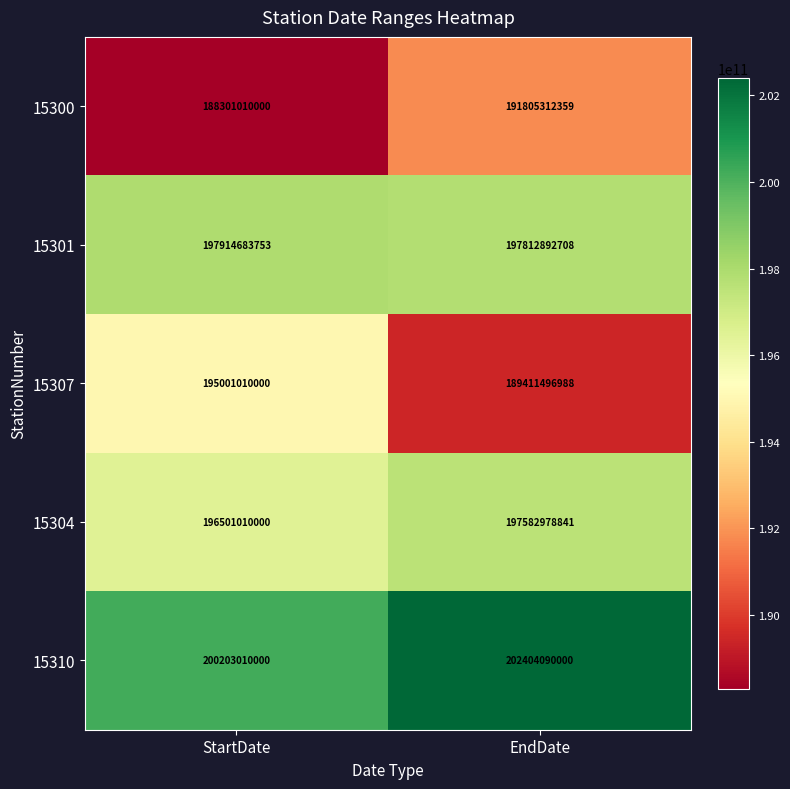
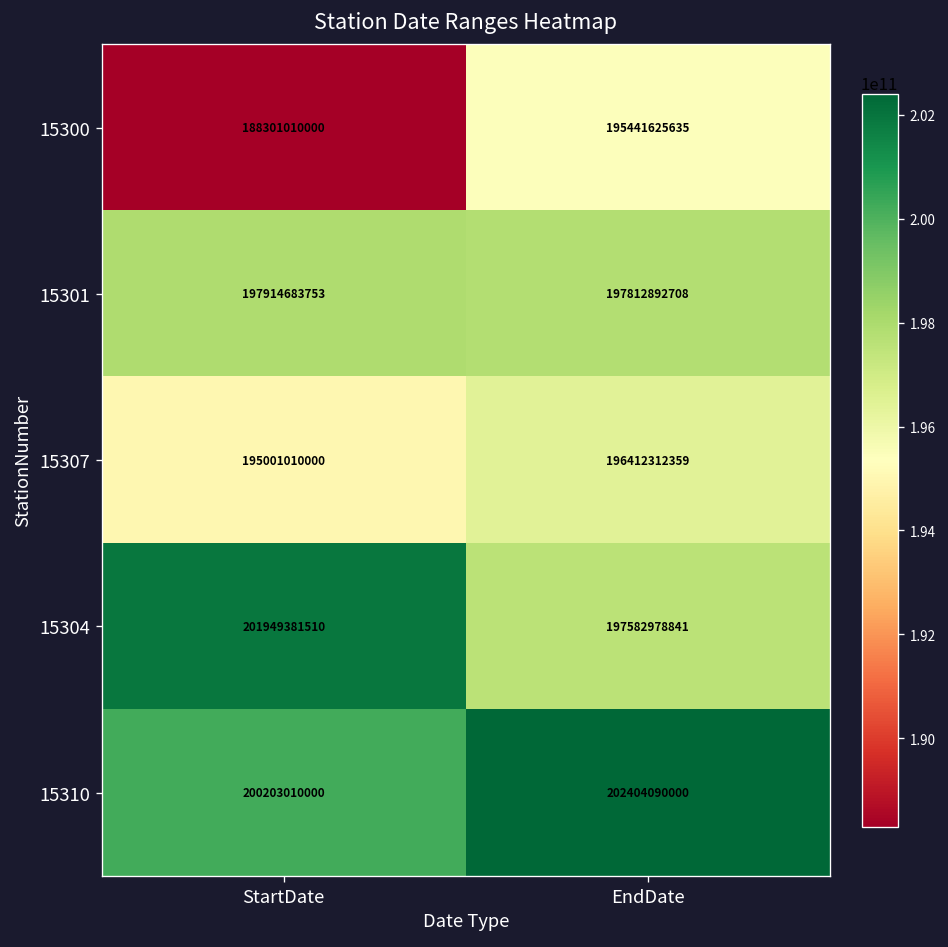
15300, EndDate: 191805312359 -> 195441625635
15307, EndDate: 189411496988 -> 196412312359
15304, StartDate: 196501010000 -> 201949381510
